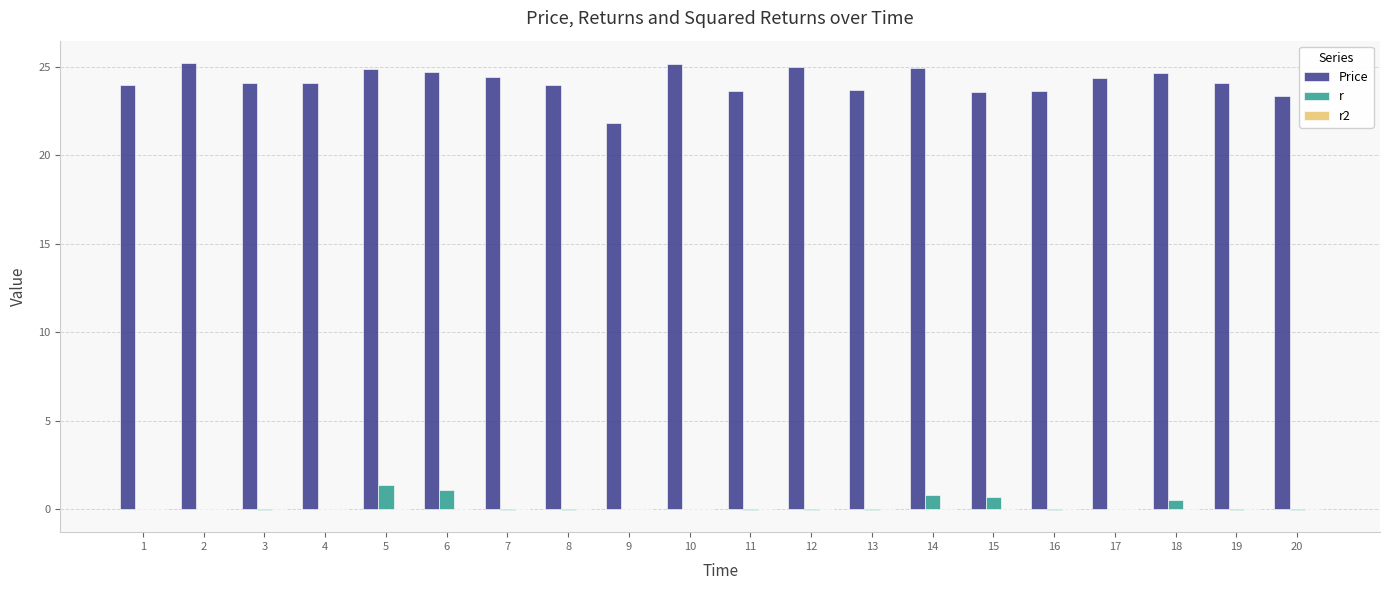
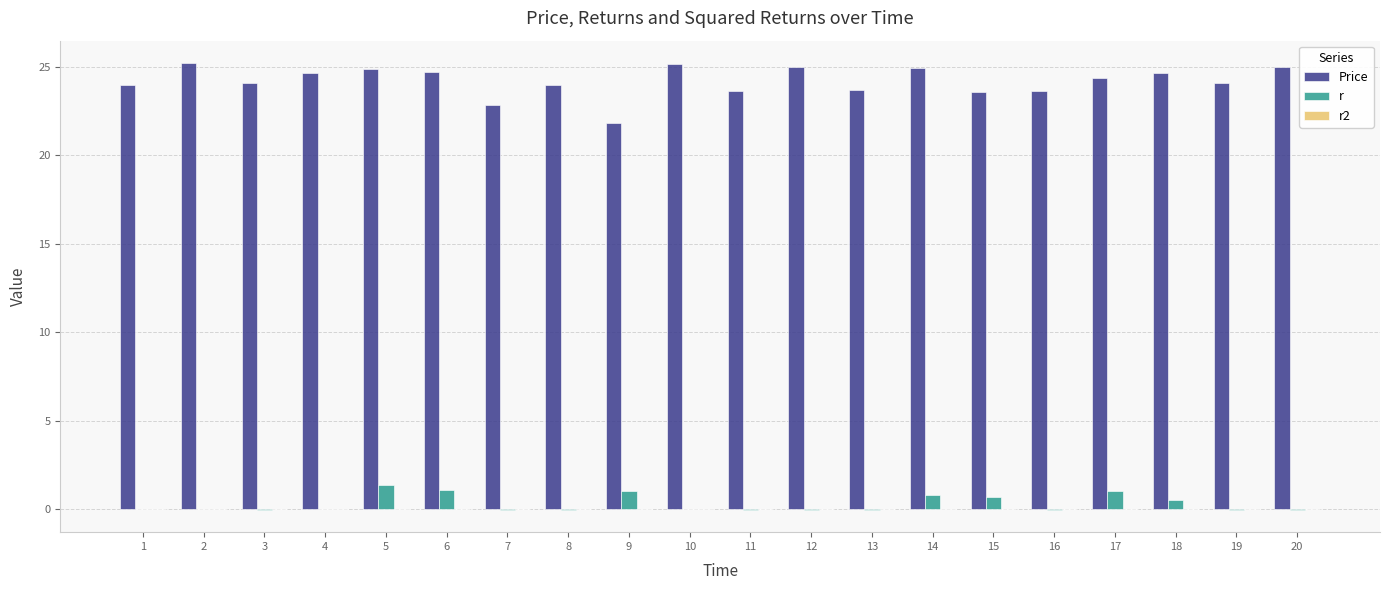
Price, 4: 24.1 -> 24.7
Price, 7: 24.4 -> 22.9
r, 9: 0.0 -> 1.0
r, 17: 0.0 -> 1.0
Price, 20: 23.4 -> 25.0
